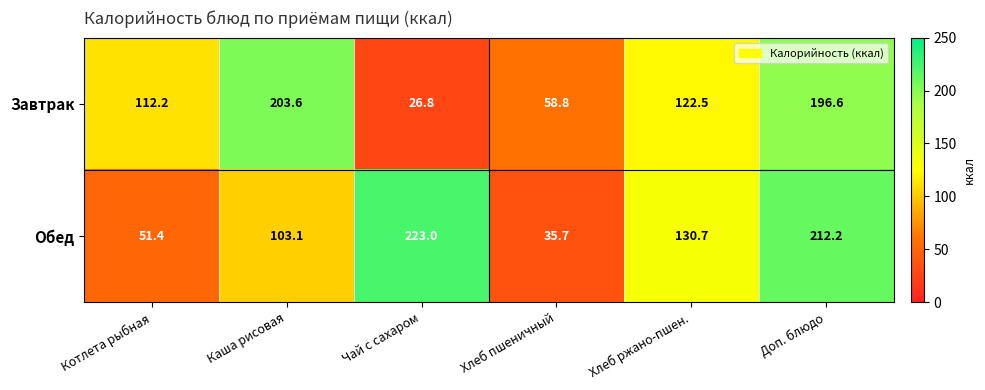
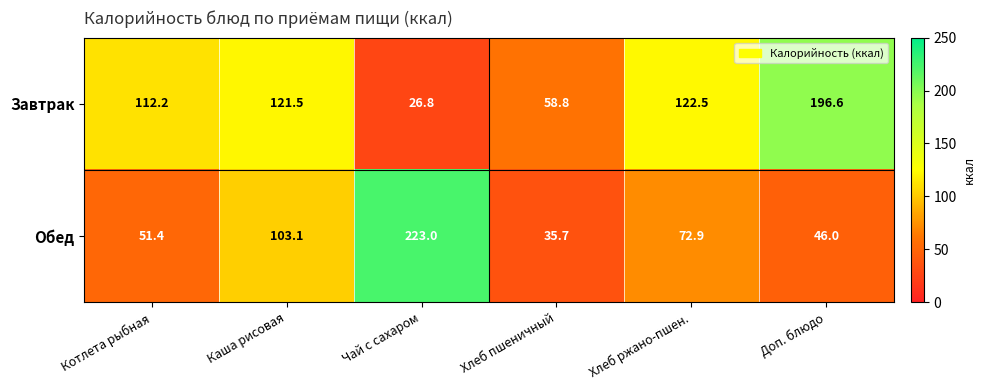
Завтрак, Каша рисовая: 203.6 -> 121.5
Обед, Хлеб ржано-пшен.: 130.7 -> 72.9
Обед, Доп. блюдо: 212.2 -> 46.0
